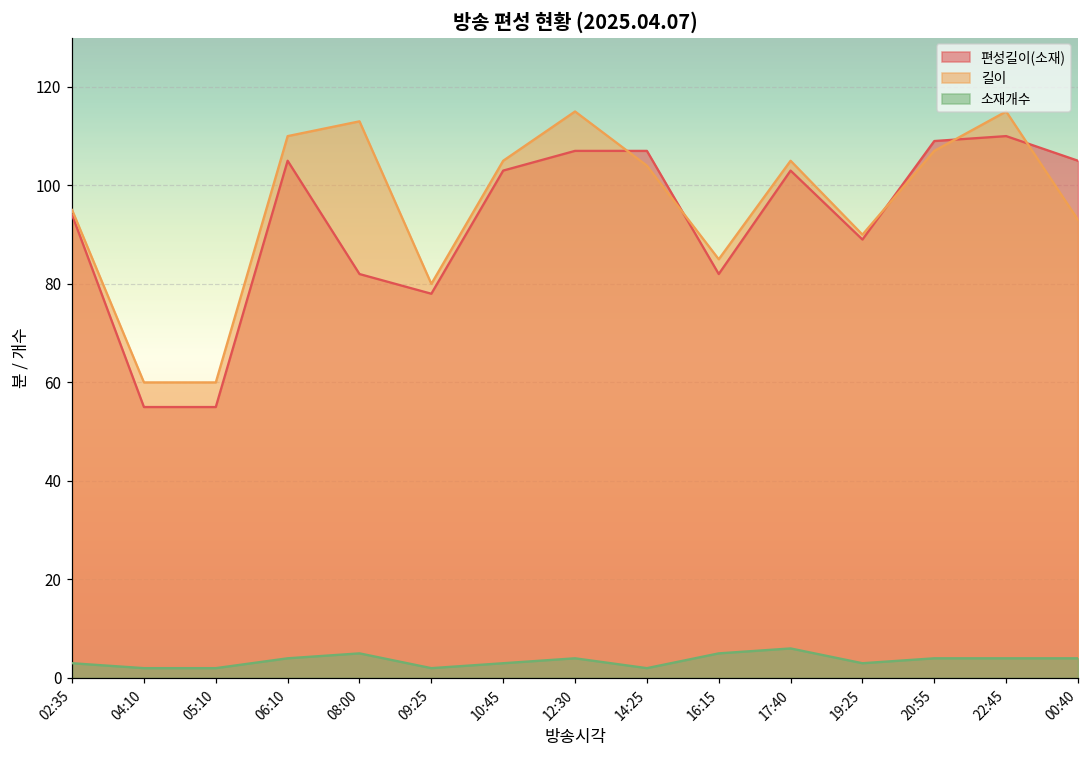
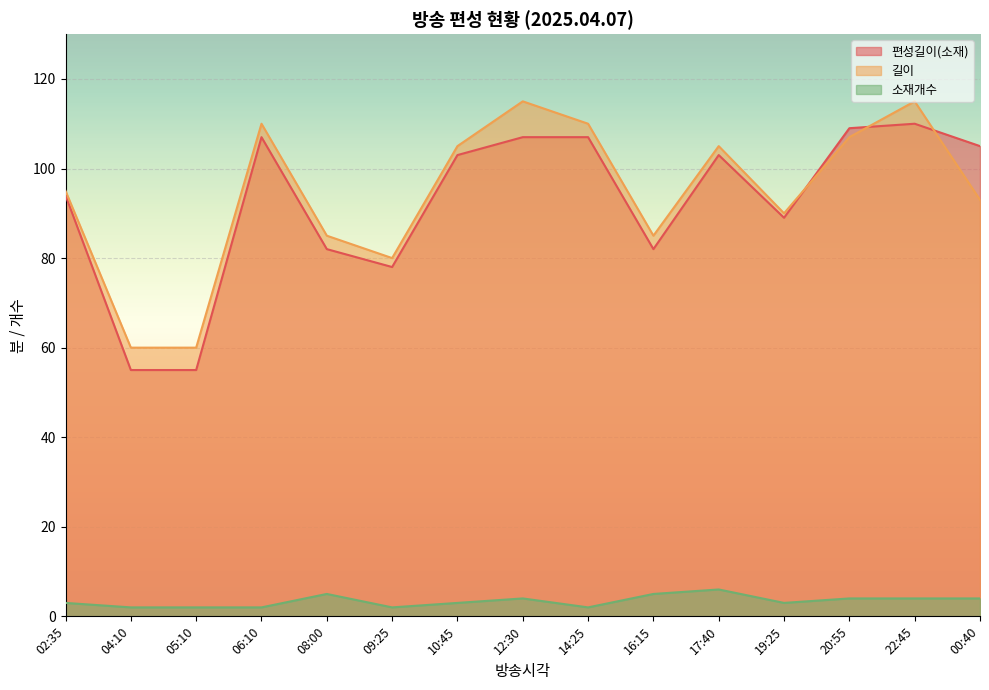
편성길이(소재), 06:10: 105 -> 107
소재개수, 06:10: 4 -> 2
길이, 08:00: 113 -> 85
길이, 14:25: 104 -> 110
